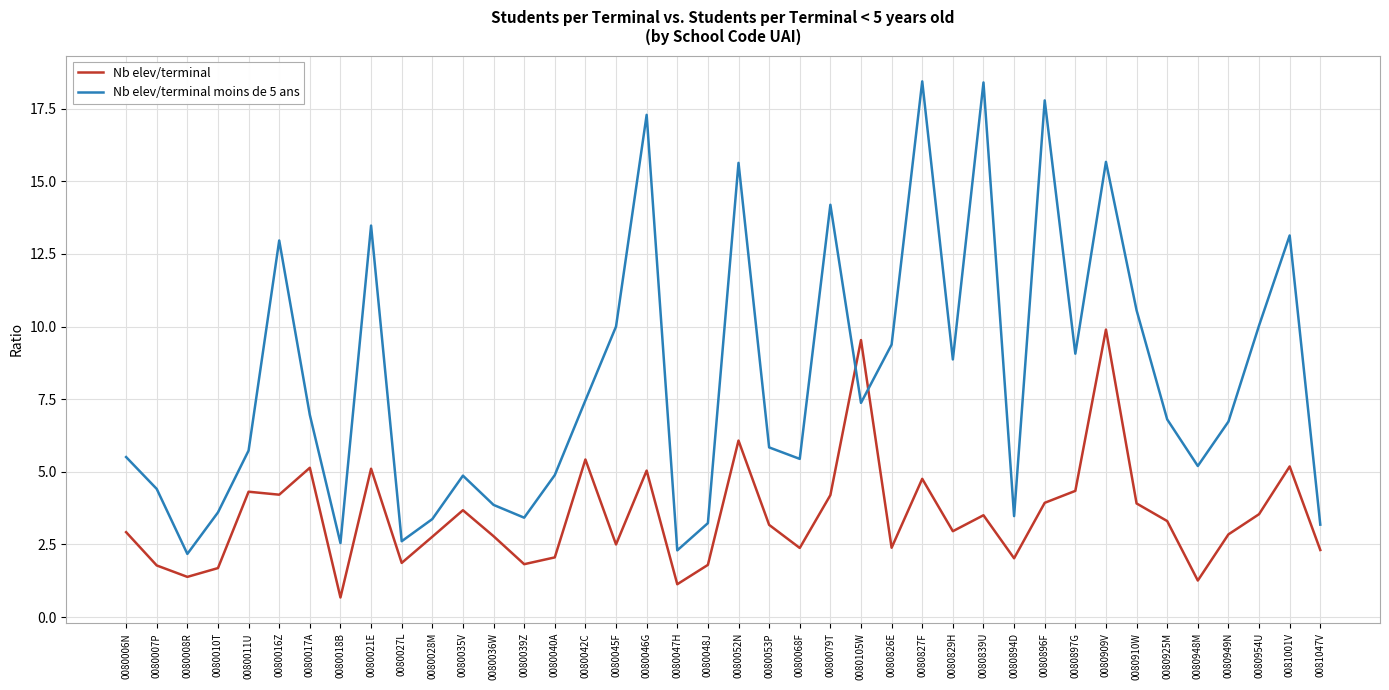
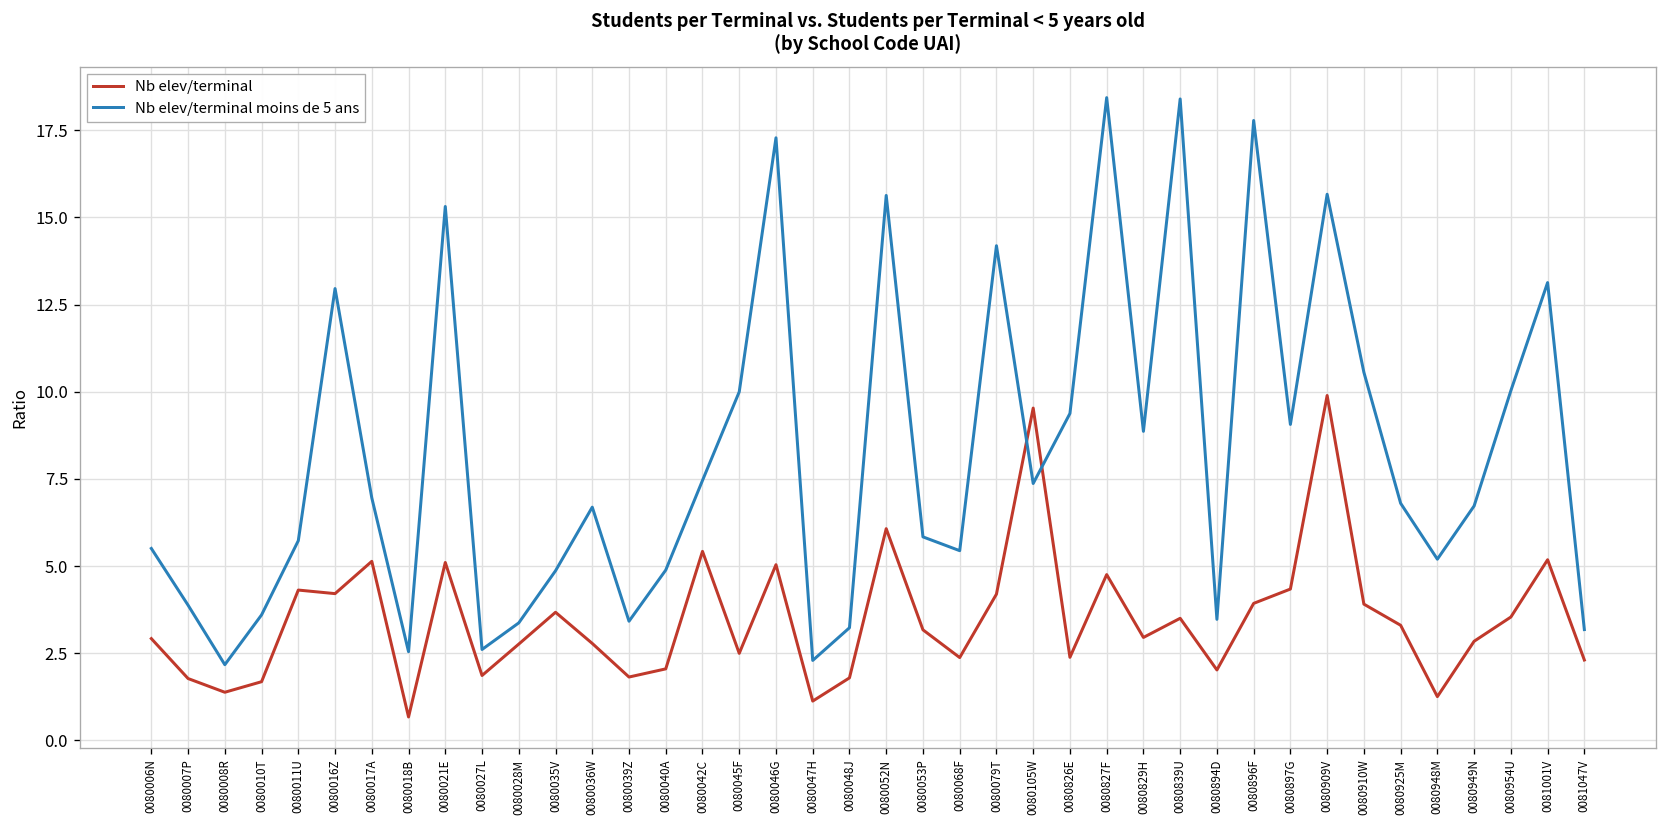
Nb elev/terminal moins de 5 ans, 0080007P: 4.4 -> 3.9
Nb elev/terminal moins de 5 ans, 0080021E: 13.5 -> 15.3
Nb elev/terminal moins de 5 ans, 0080036W: 3.9 -> 6.7
